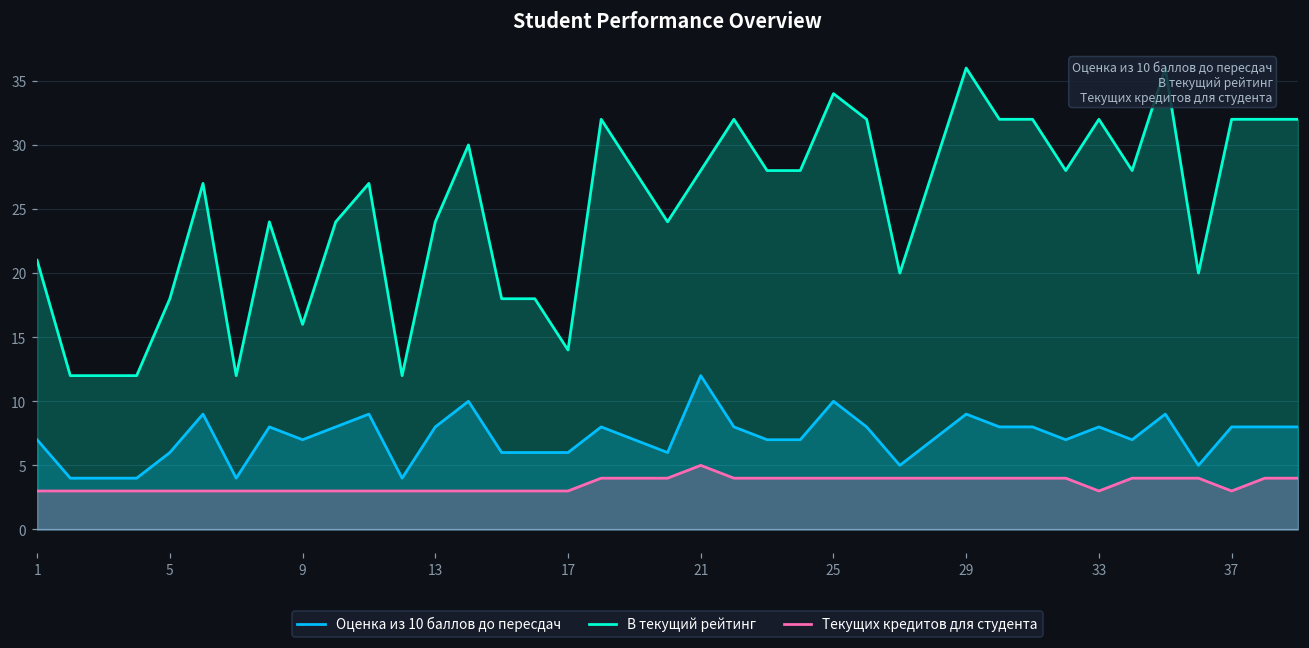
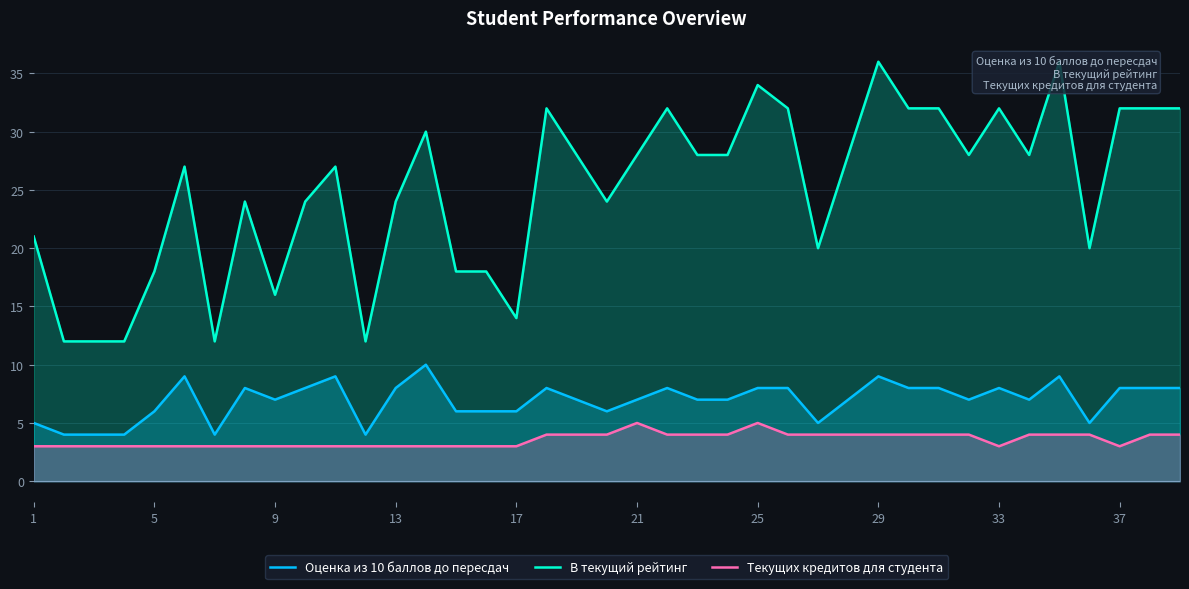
Оценка из 10 баллов до пересдач, 1: 7 -> 5
Оценка из 10 баллов до пересдач, 21: 12 -> 7
Оценка из 10 баллов до пересдач, 25: 10 -> 8
Текущих кредитов для студента, 25: 4 -> 5
